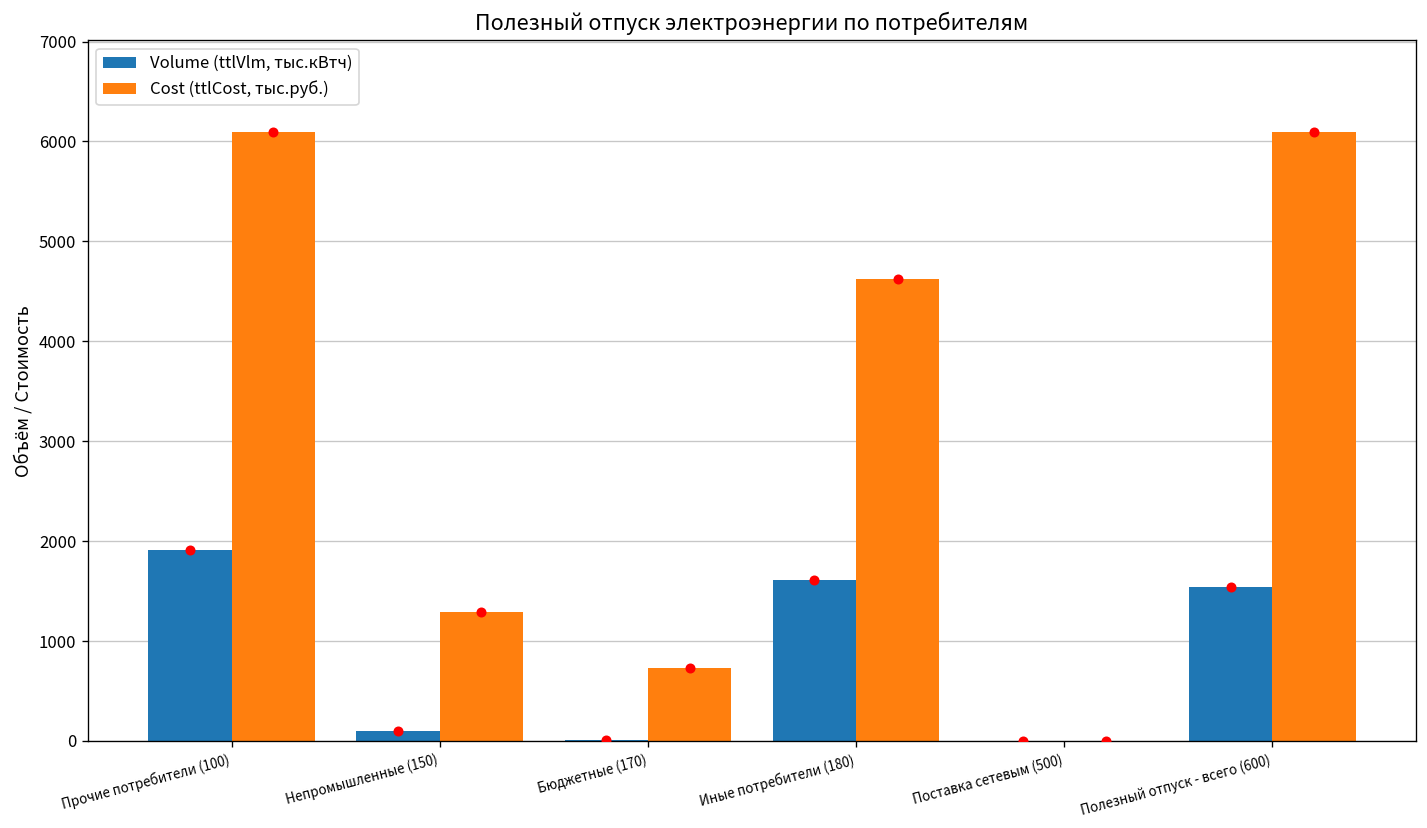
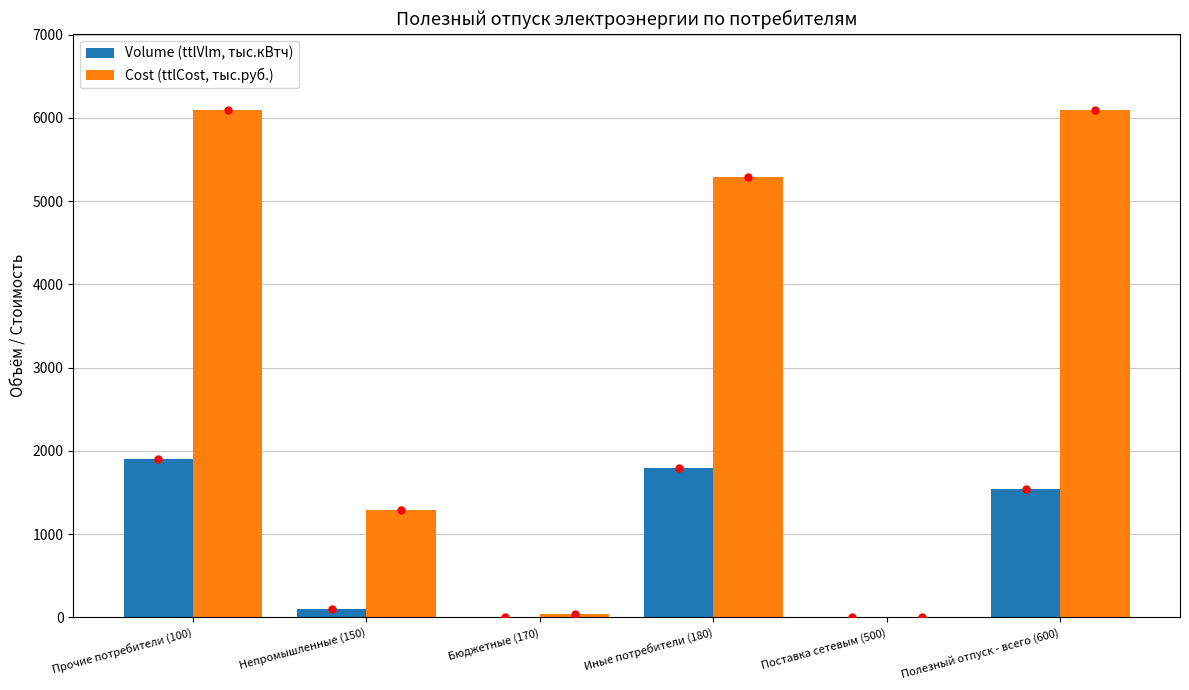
Cost (ttlCost, тыс.руб.), Бюджетные (170): 700 -> 0
Volume (ttlVlm, тыс.кВтч), Иные потребители (180): 1600 -> 1800
Cost (ttlCost, тыс.руб.), Иные потребители (180): 4600 -> 5300
